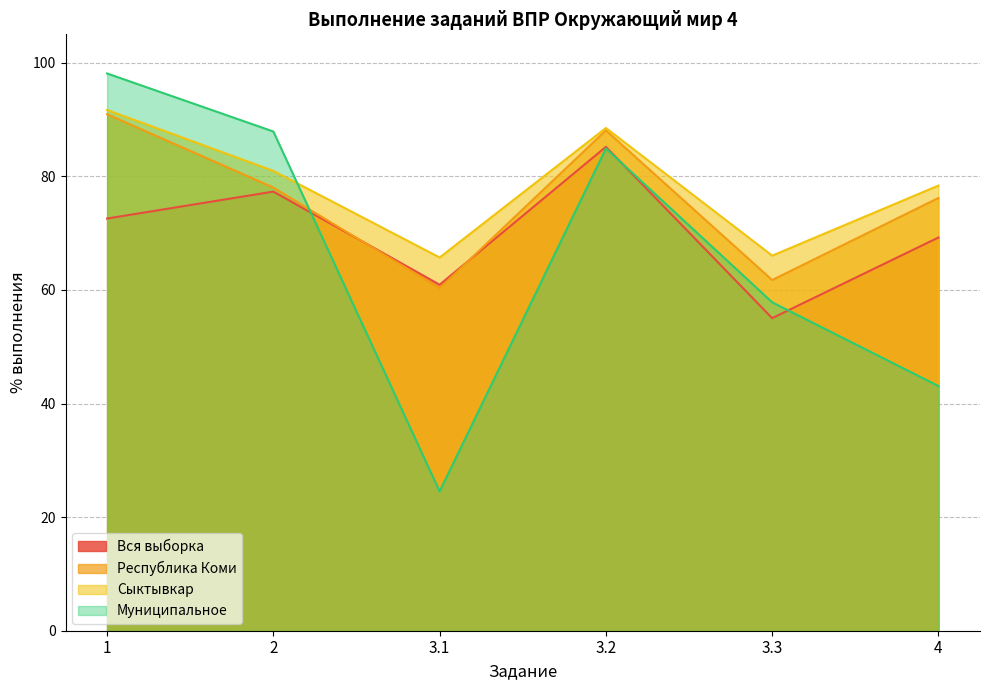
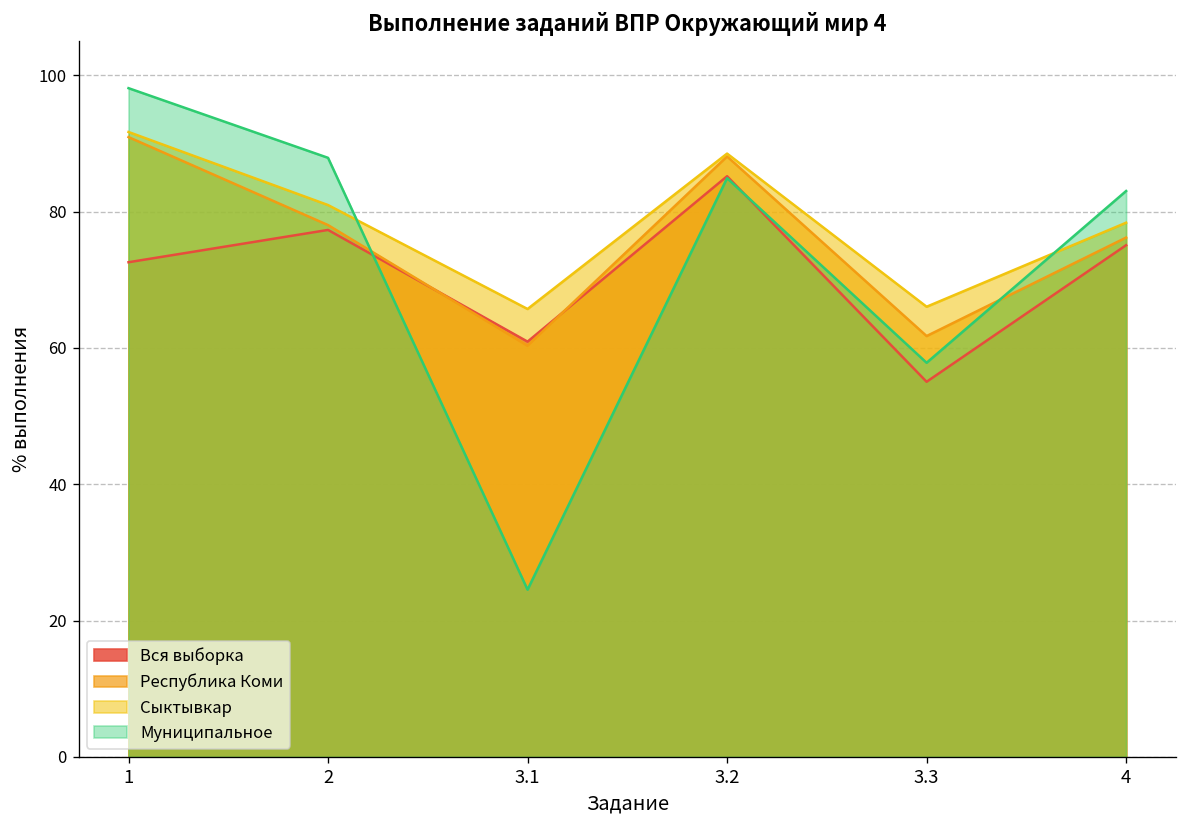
Вся выборка, 4: 69 -> 75
Муниципальное, 4: 43 -> 83
